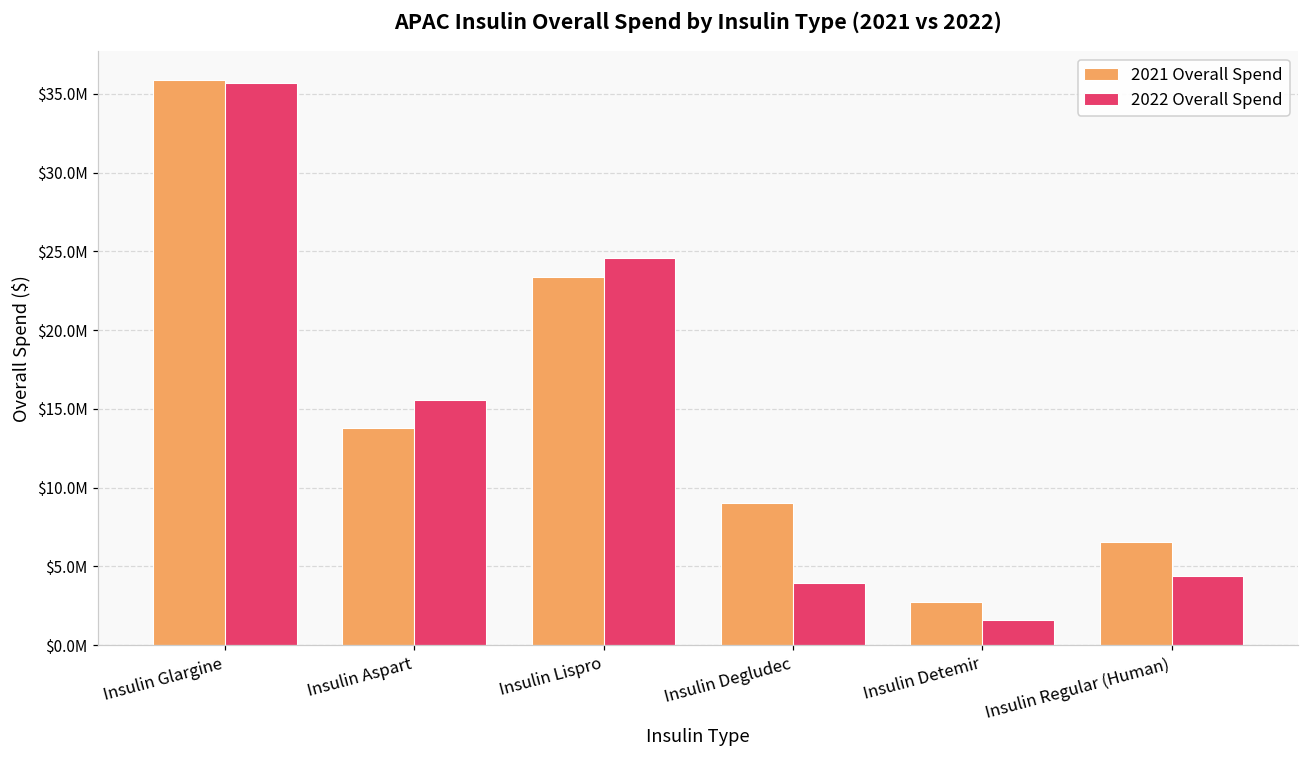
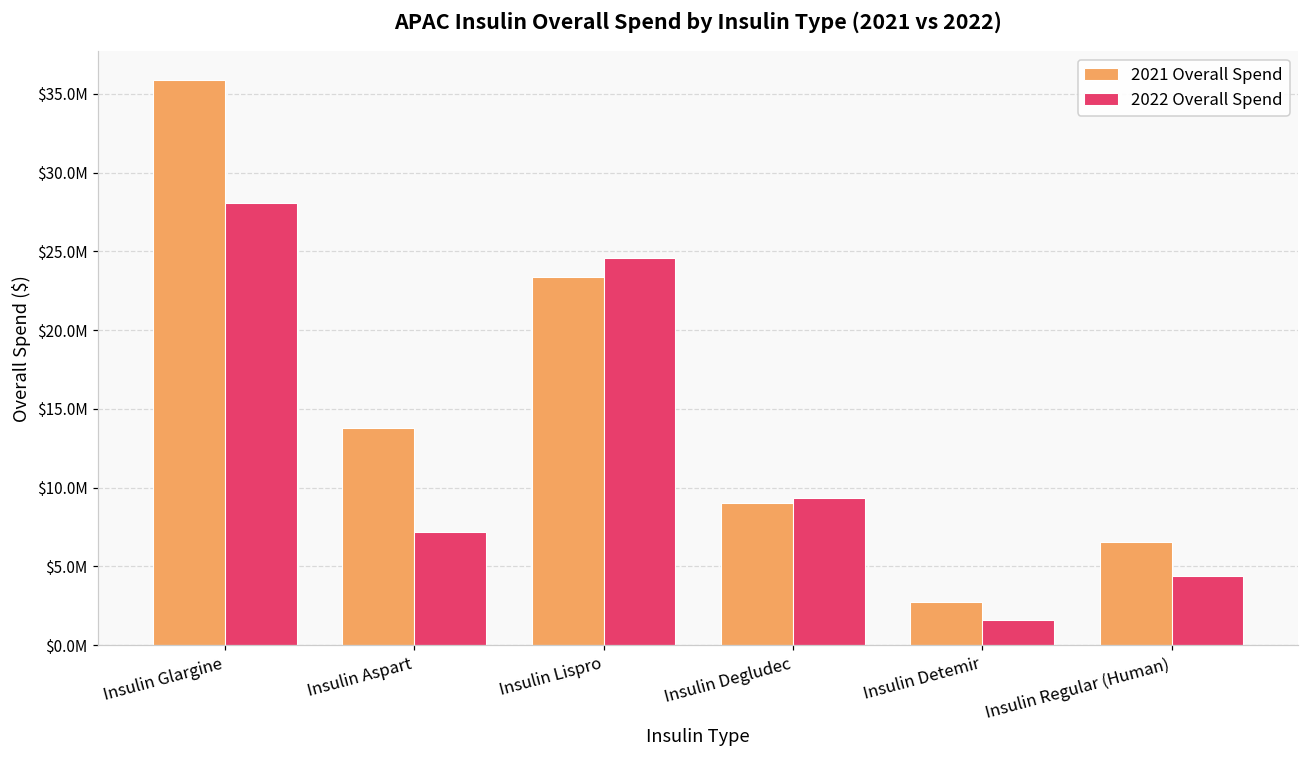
2022 Overall Spend, Insulin Glargine: $35700000 -> $28000000
2022 Overall Spend, Insulin Aspart: $15500000 -> $7200000
2022 Overall Spend, Insulin Degludec: $4000000 -> $9300000
